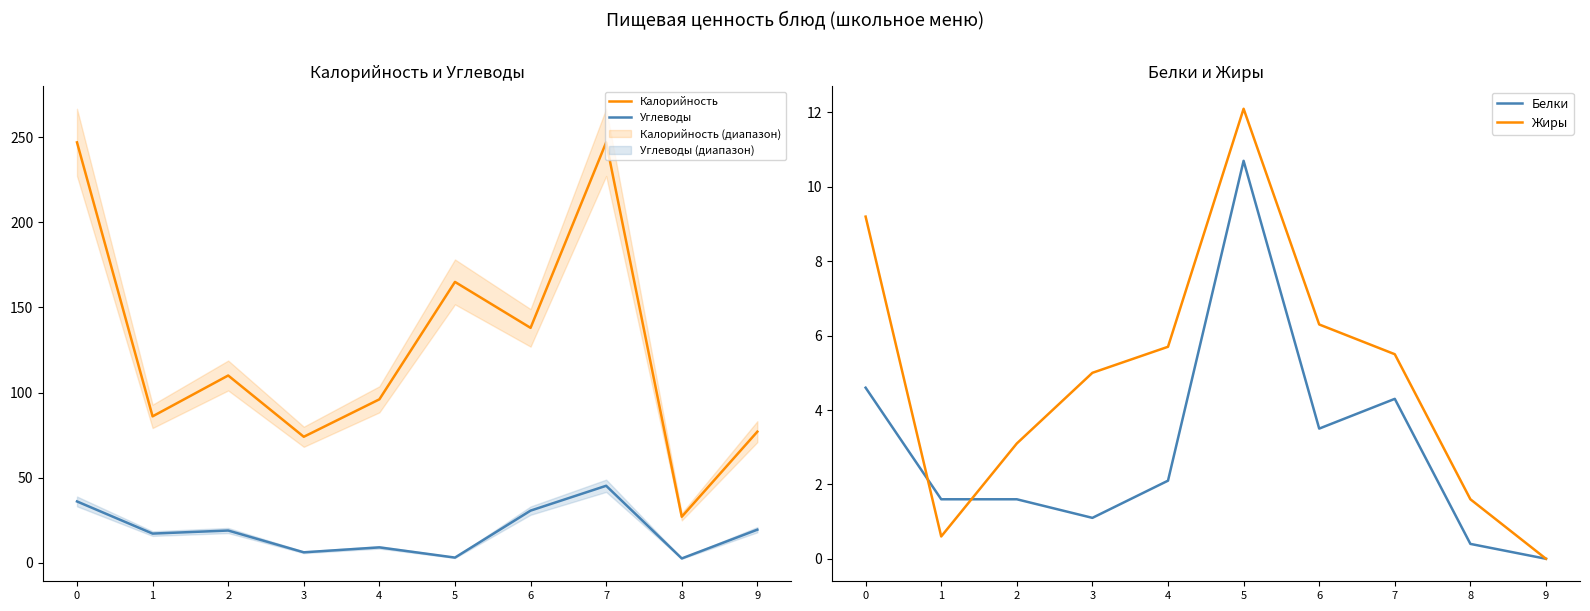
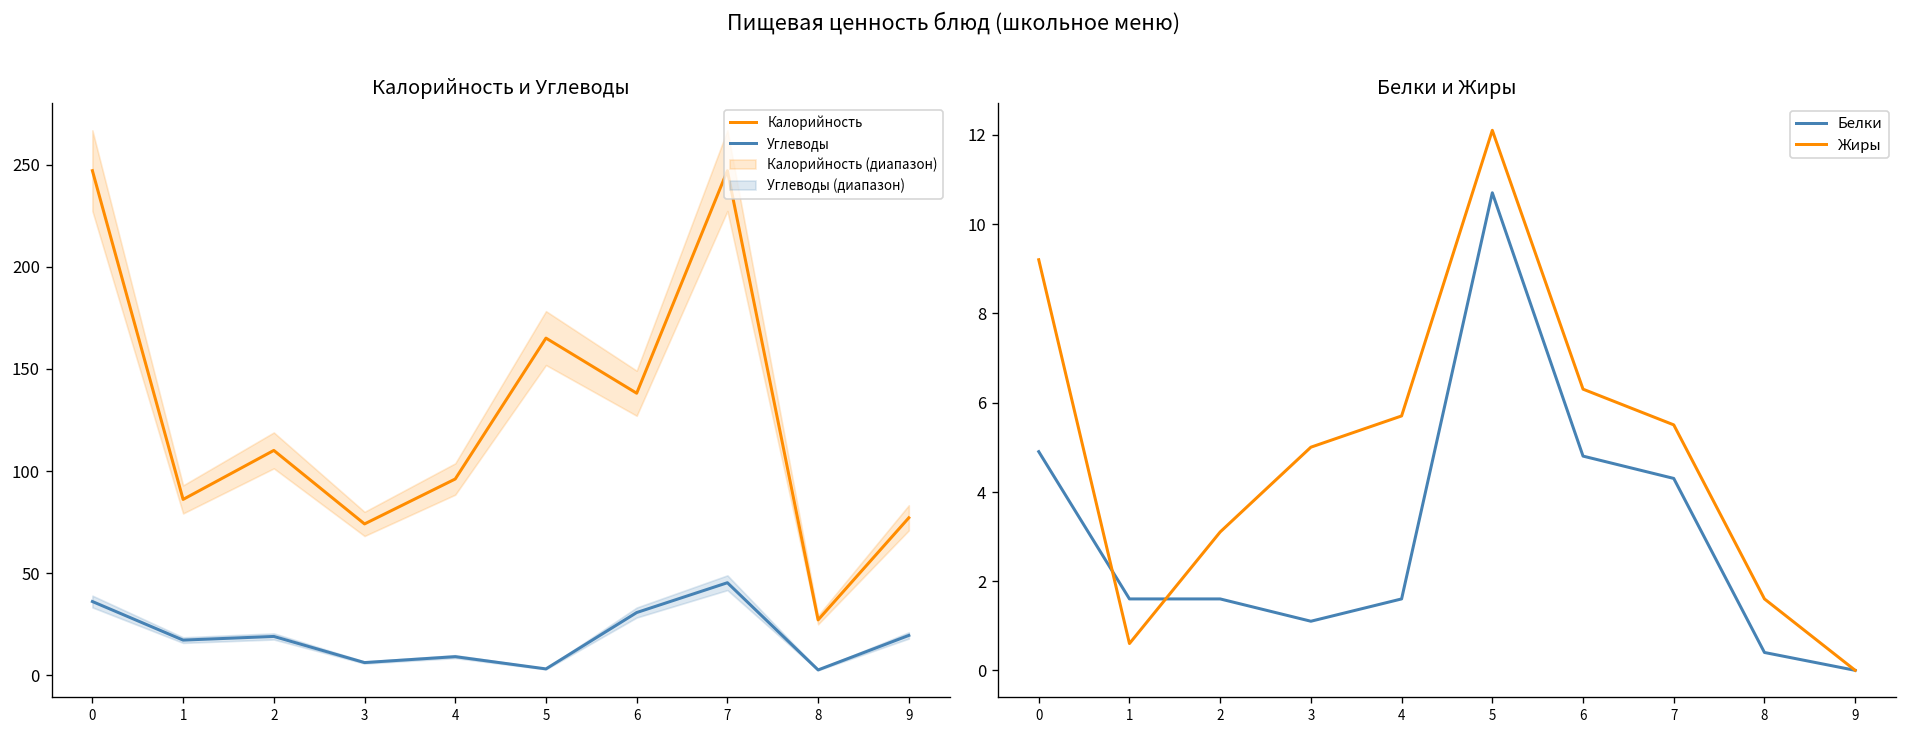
Белки и Жиры, Белки, 0: 4.6 -> 4.9
Белки и Жиры, Белки, 4: 2.1 -> 1.6
Белки и Жиры, Белки, 6: 3.5 -> 4.8
